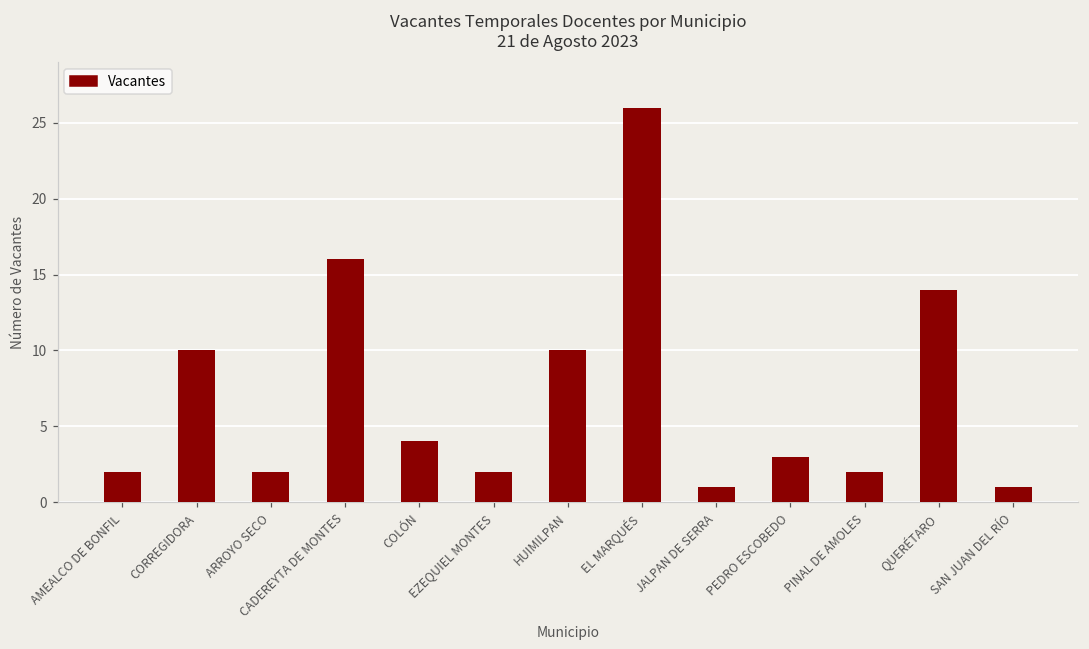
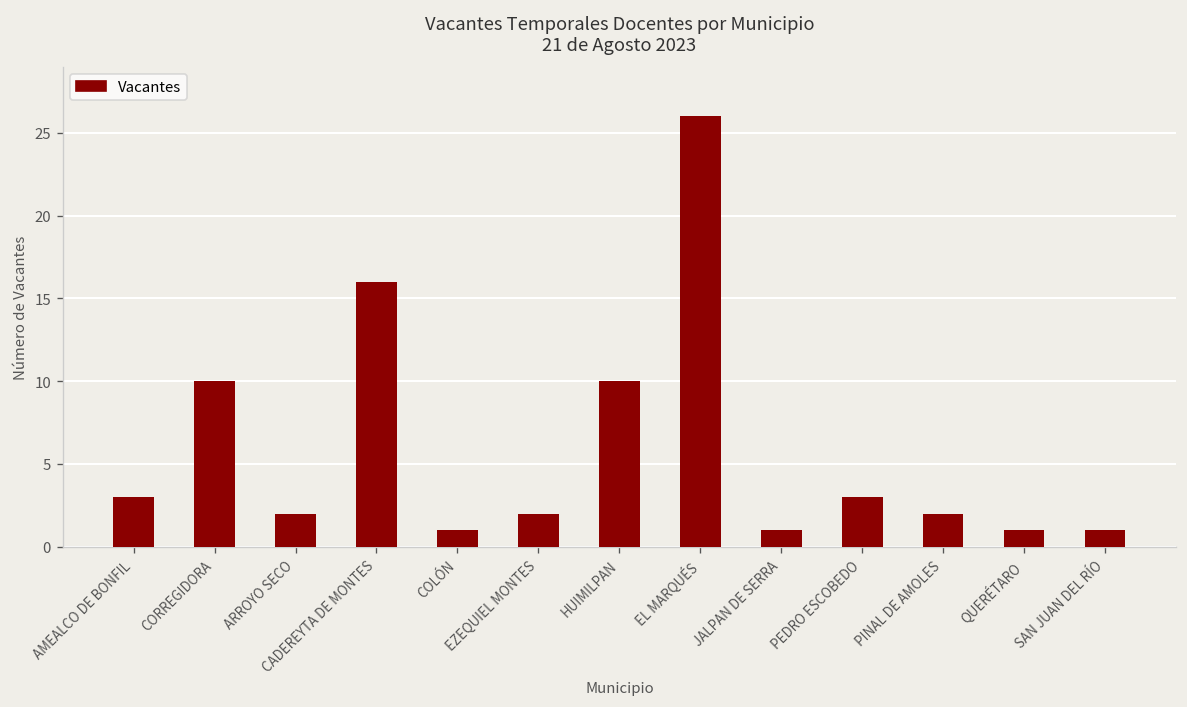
AMEALCO DE BONFIL: 2 -> 3
COLÓN: 4 -> 1
QUERÉTARO: 14 -> 1
